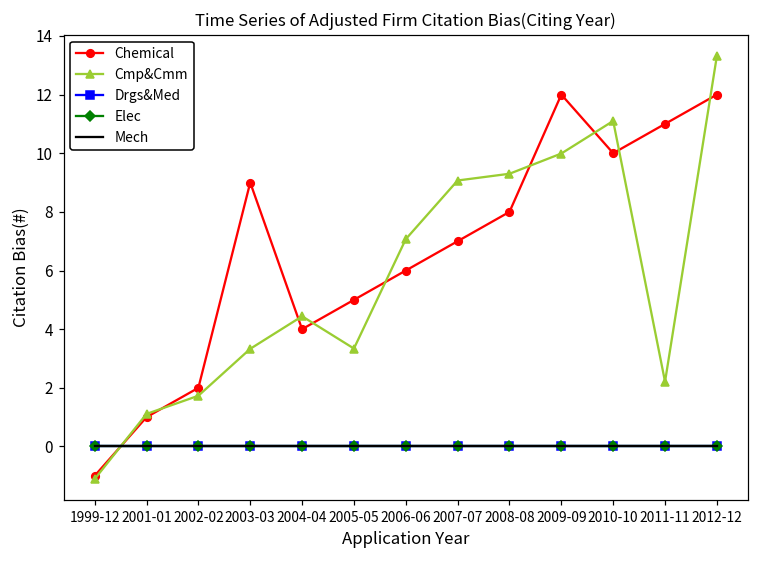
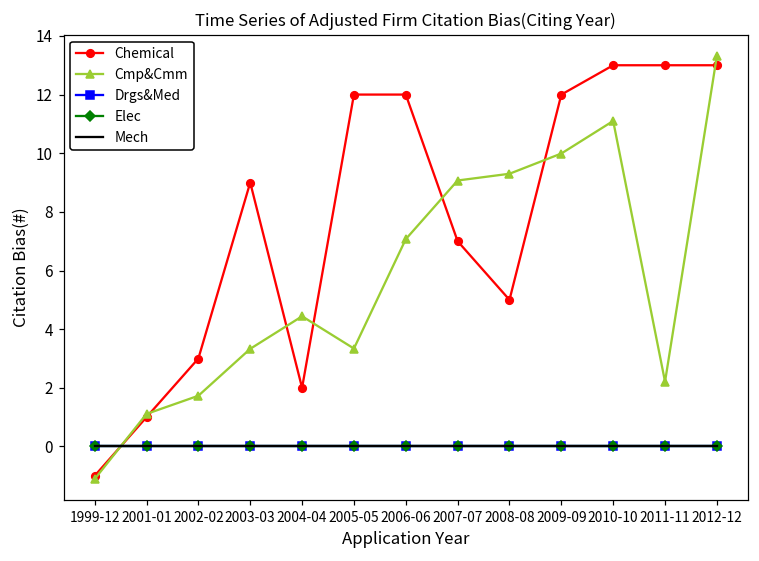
Chemical, 2002-02: 2 -> 3
Chemical, 2004-04: 4 -> 2
Chemical, 2005-05: 5 -> 12
Chemical, 2006-06: 6 -> 12
Chemical, 2008-08: 8 -> 5
Chemical, 2010-10: 10 -> 13
Chemical, 2011-11: 11 -> 13
Chemical, 2012-12: 12 -> 13
